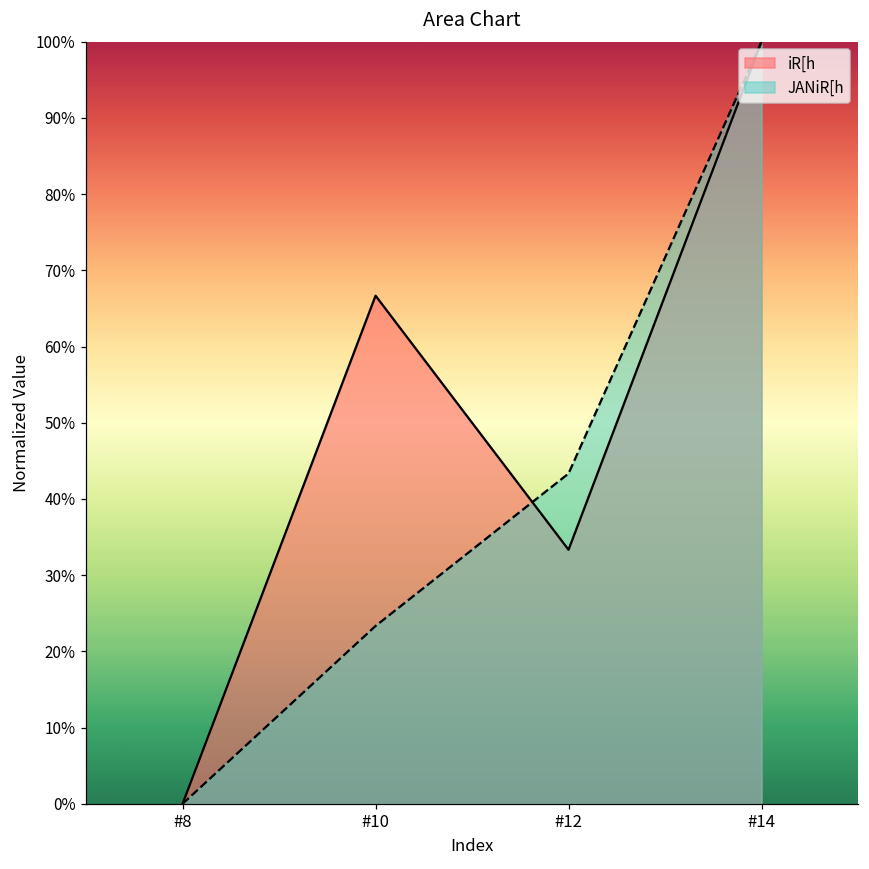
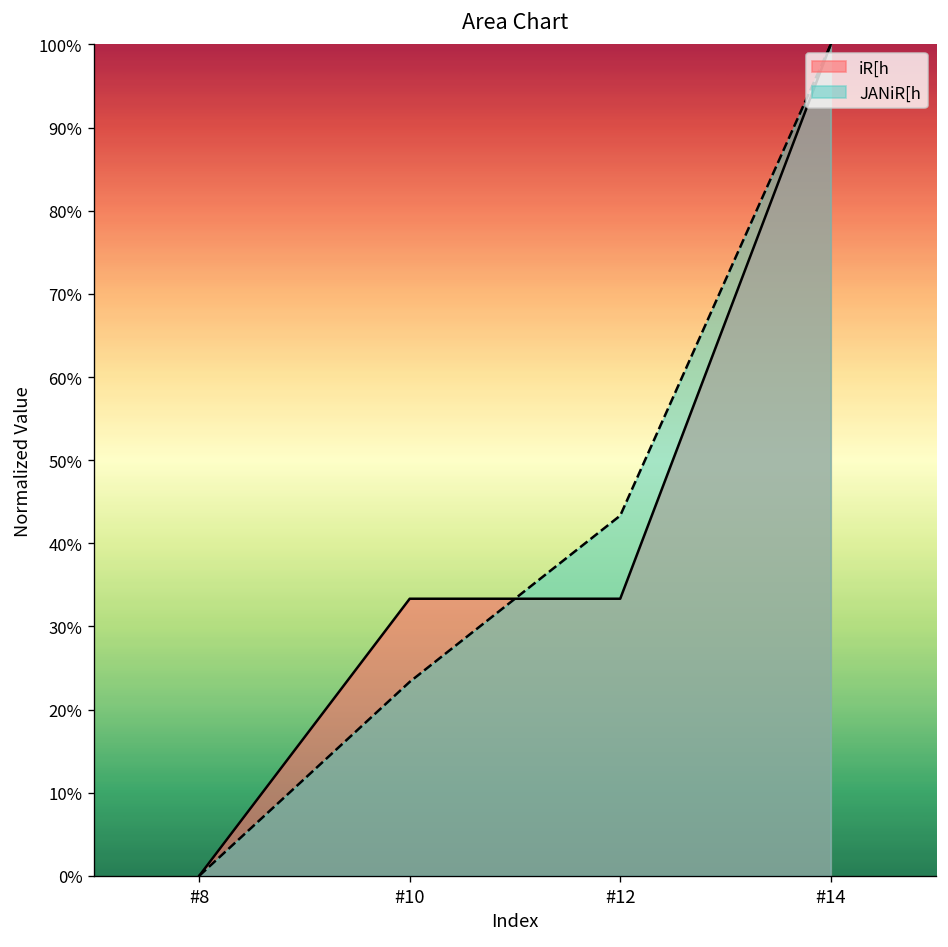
iR[h, #10: 67% -> 33%
